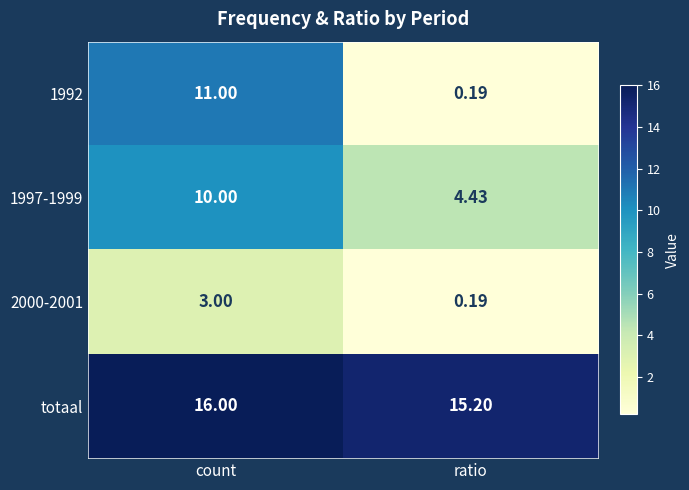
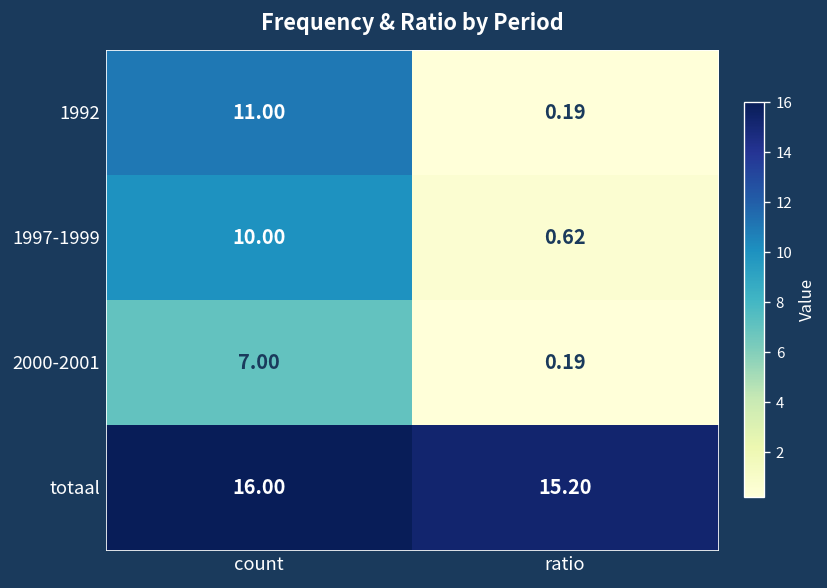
1997-1999, ratio: 4.43 -> 0.62
2000-2001, count: 3.00 -> 7.00
